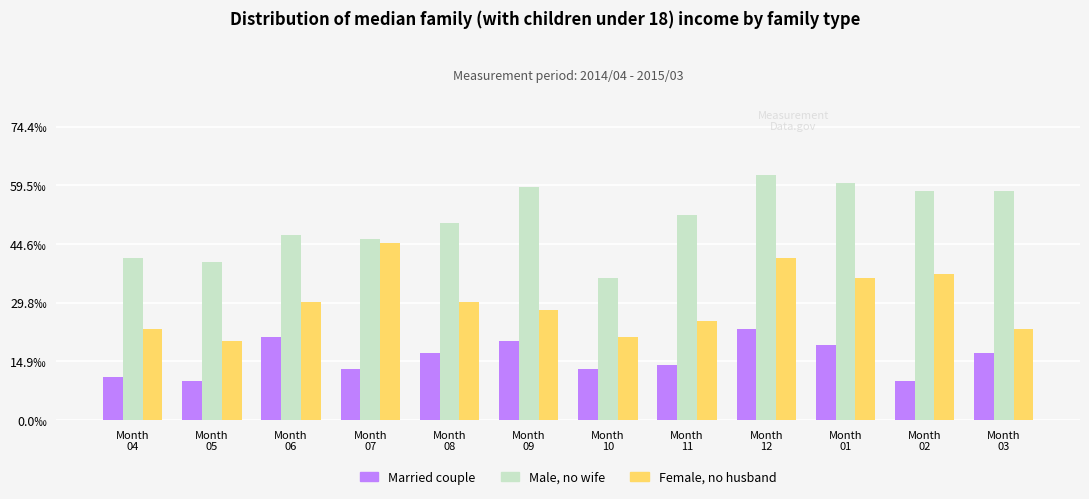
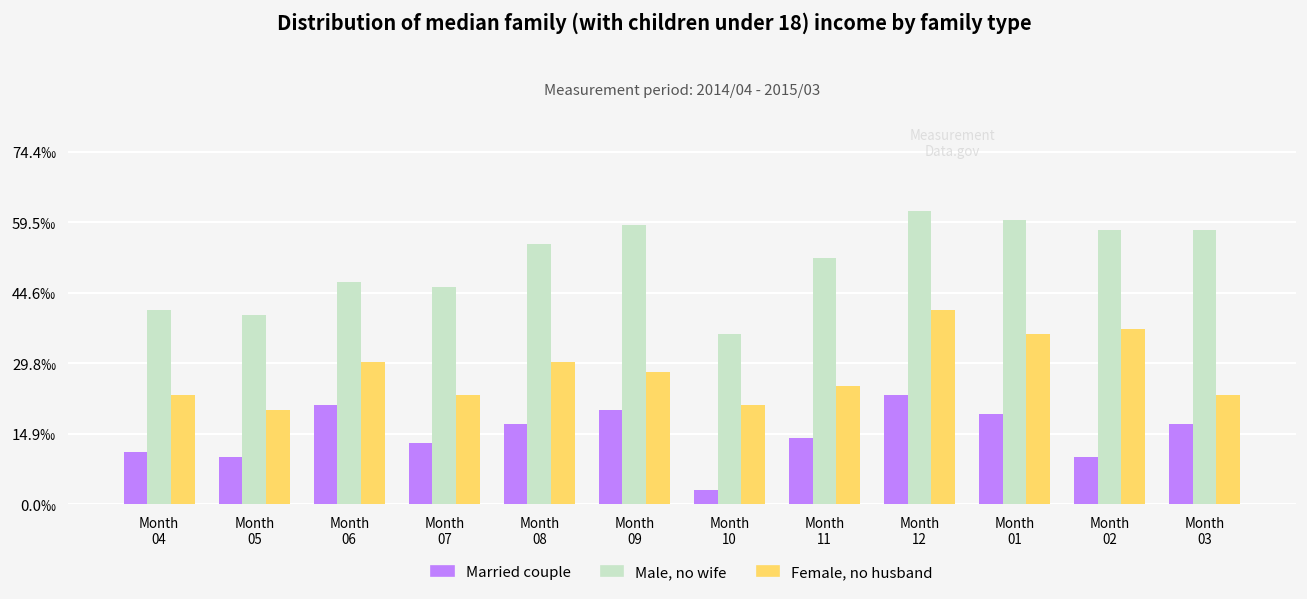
Female, no husband, Month 07: 45‰ -> 23‰
Male, no wife, Month 08: 50‰ -> 55‰
Married couple, Month 10: 13‰ -> 3‰
